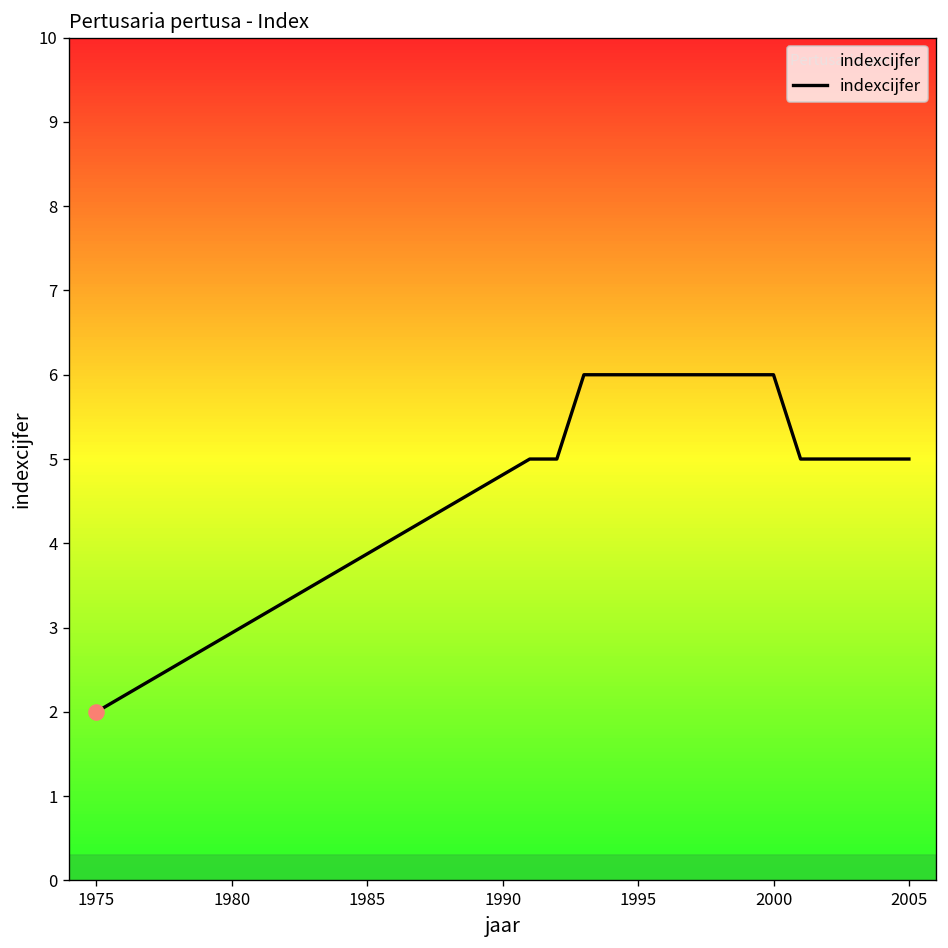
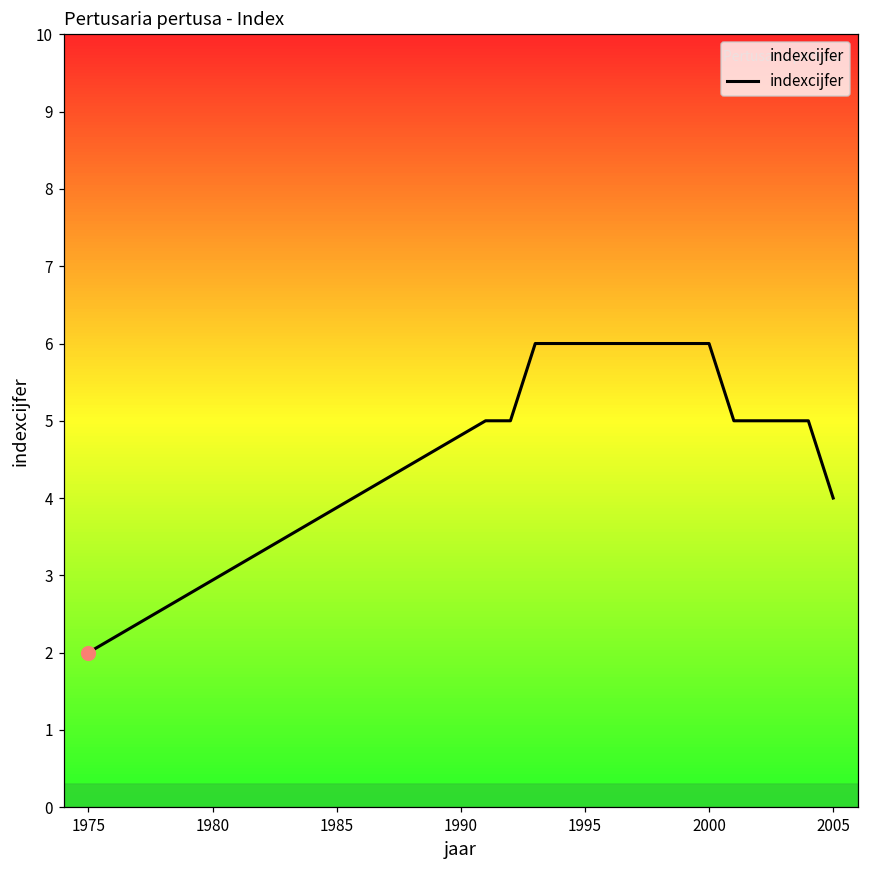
indexcijfer, 2005: 5 -> 4
